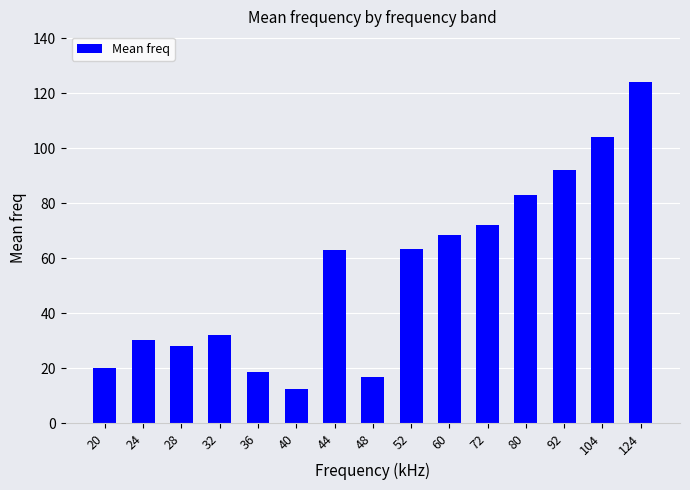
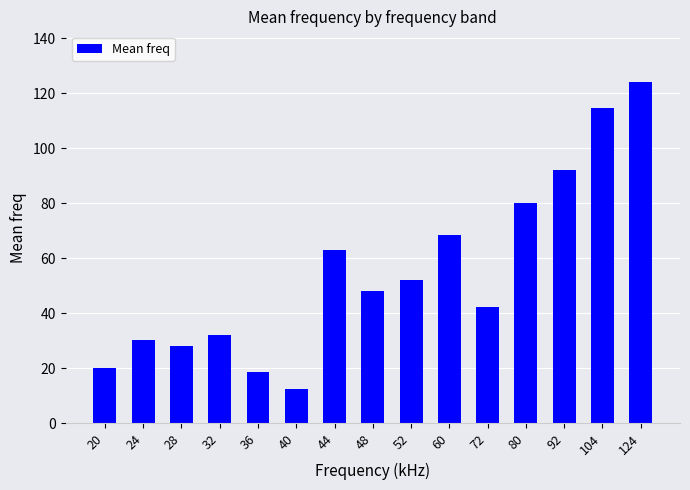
48: 17 -> 48
52: 63 -> 52
72: 72 -> 42
80: 83 -> 80
104: 104 -> 115
